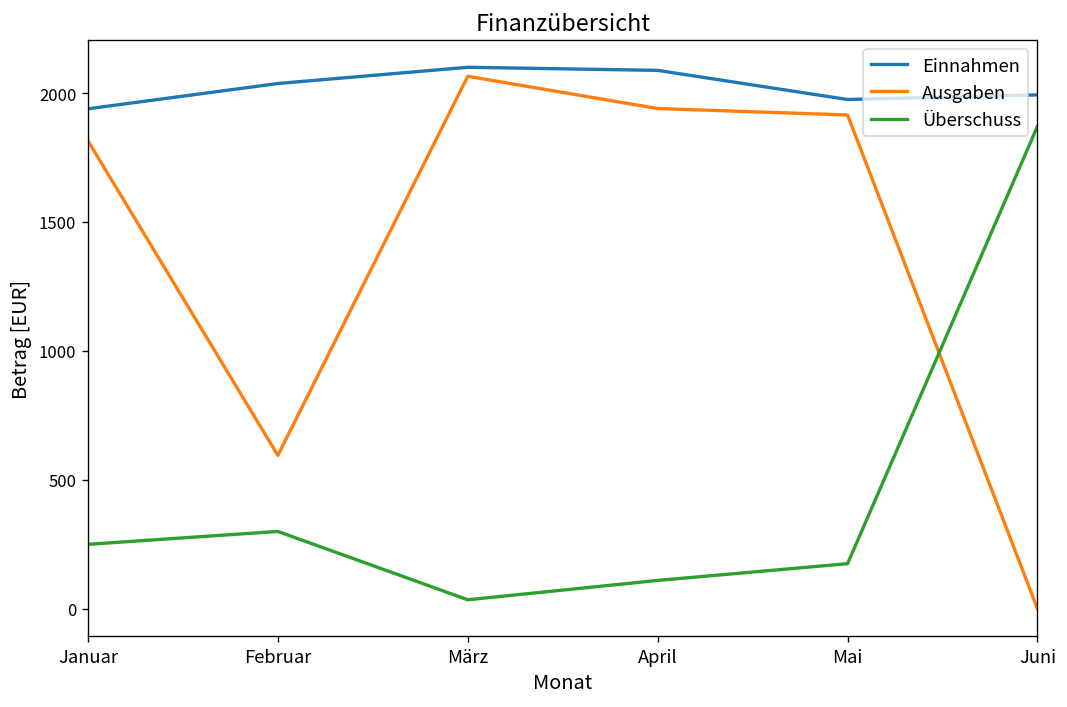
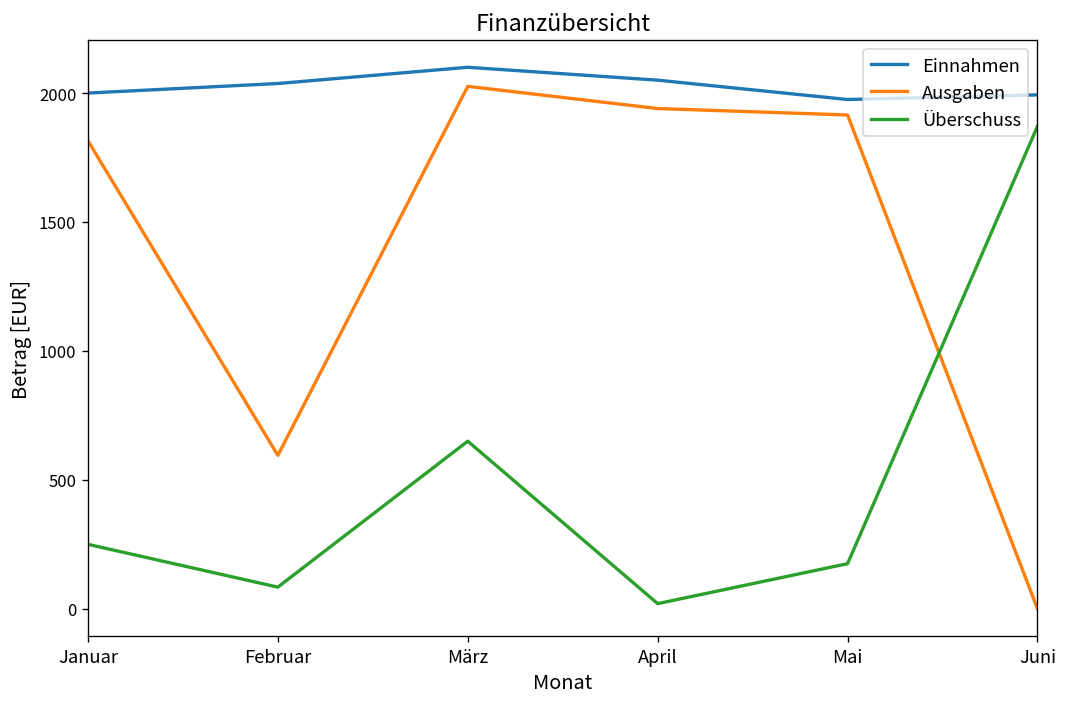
Einnahmen, Januar: 1940 -> 2000
Überschuss, Februar: 300 -> 80
Ausgaben, März: 2070 -> 2030
Überschuss, März: 40 -> 650
Einnahmen, April: 2090 -> 2050
Überschuss, April: 110 -> 20
